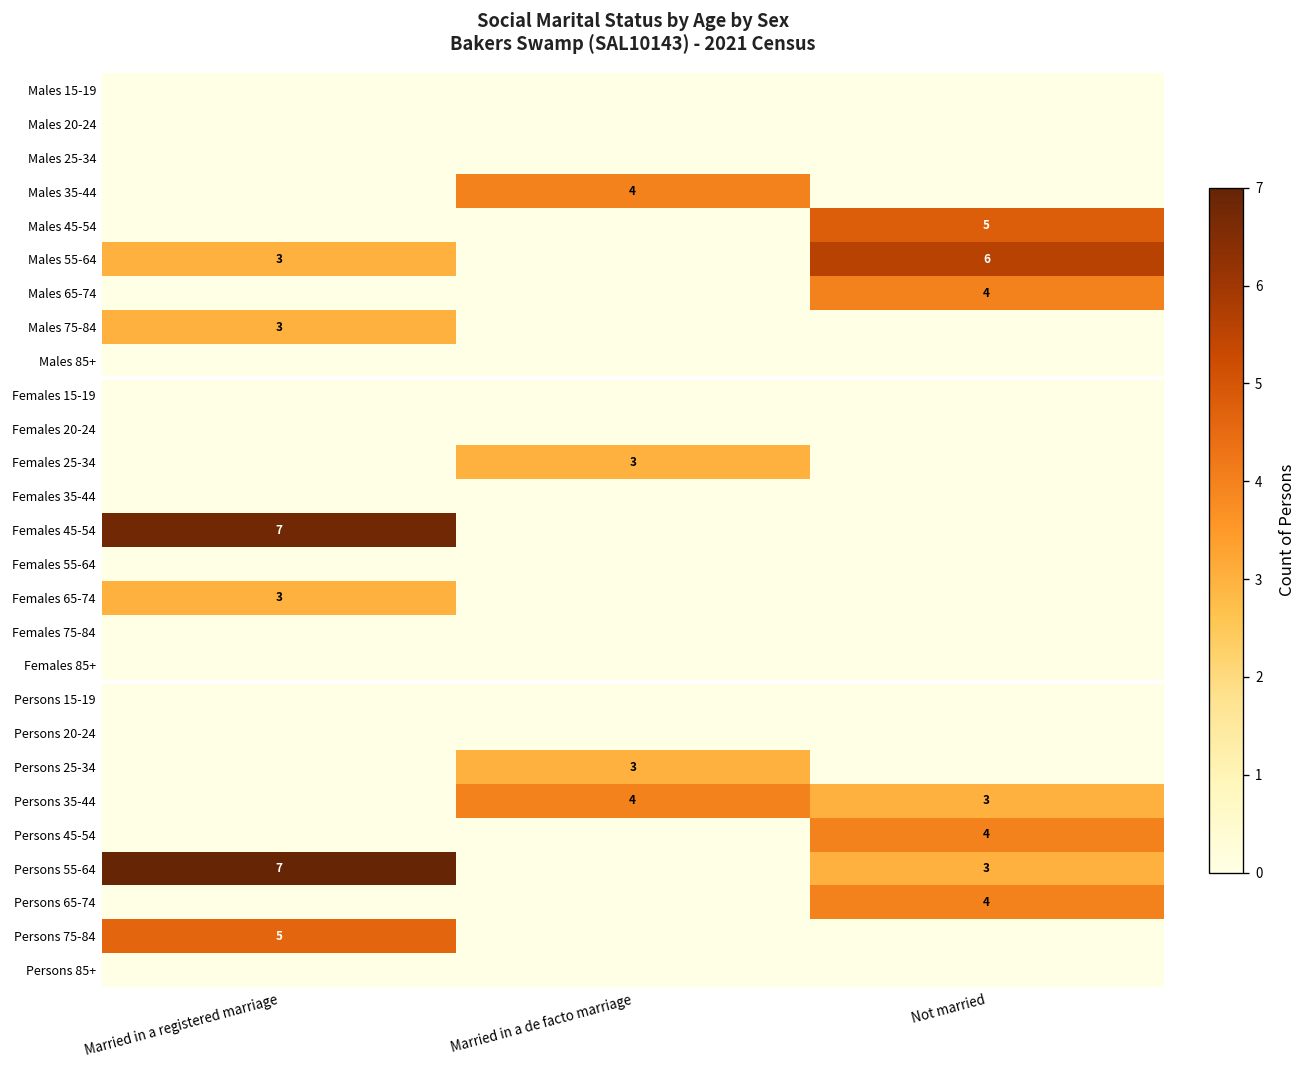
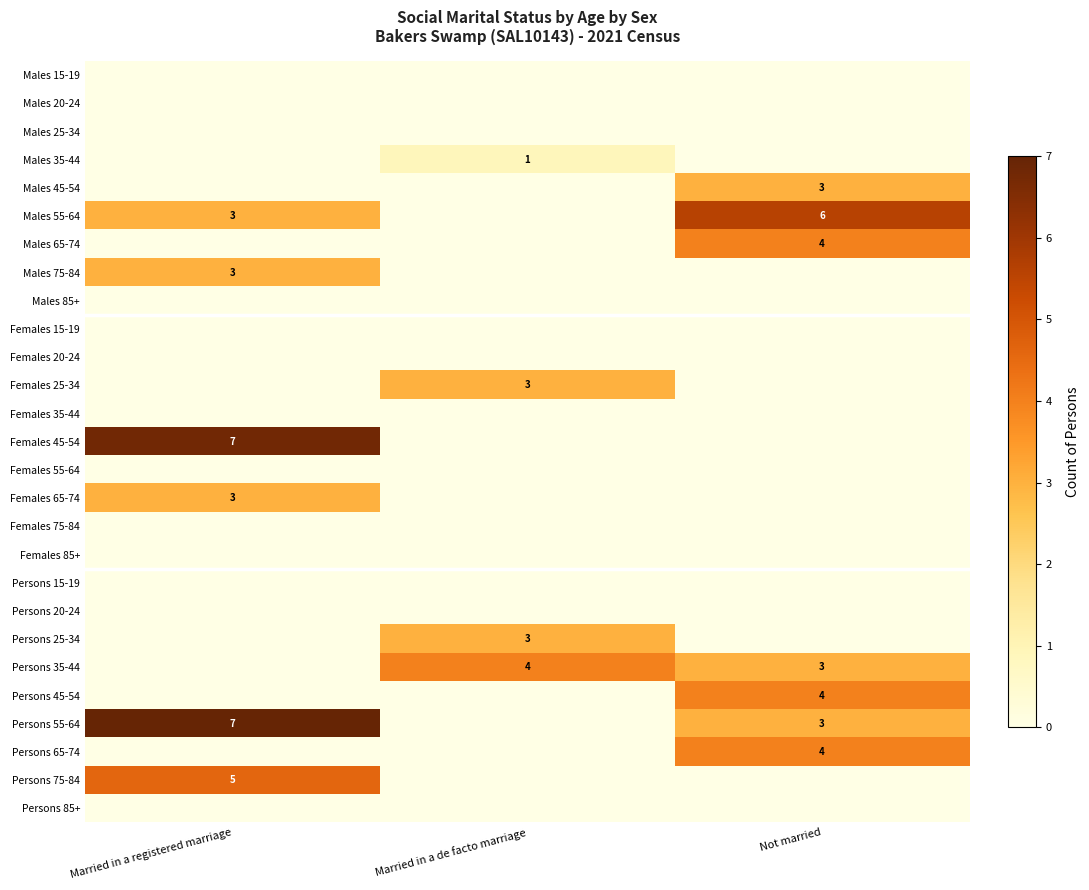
Males 35-44, Married in a de facto marriage: 4 -> 1
Males 45-54, Not married: 5 -> 3
